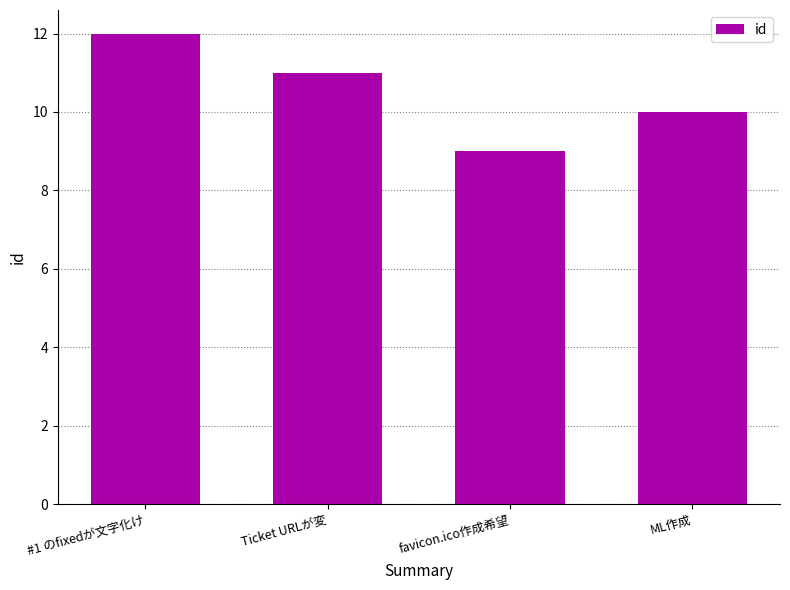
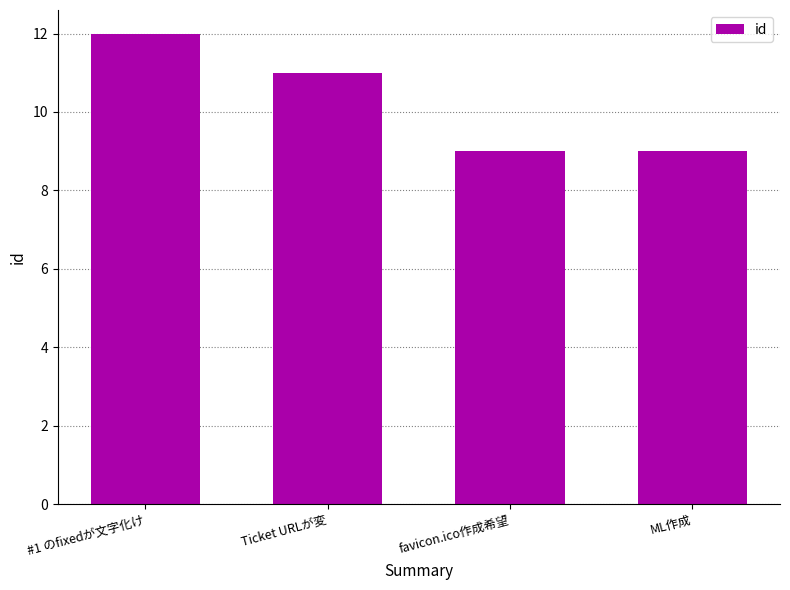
ML作成: 10 -> 9
